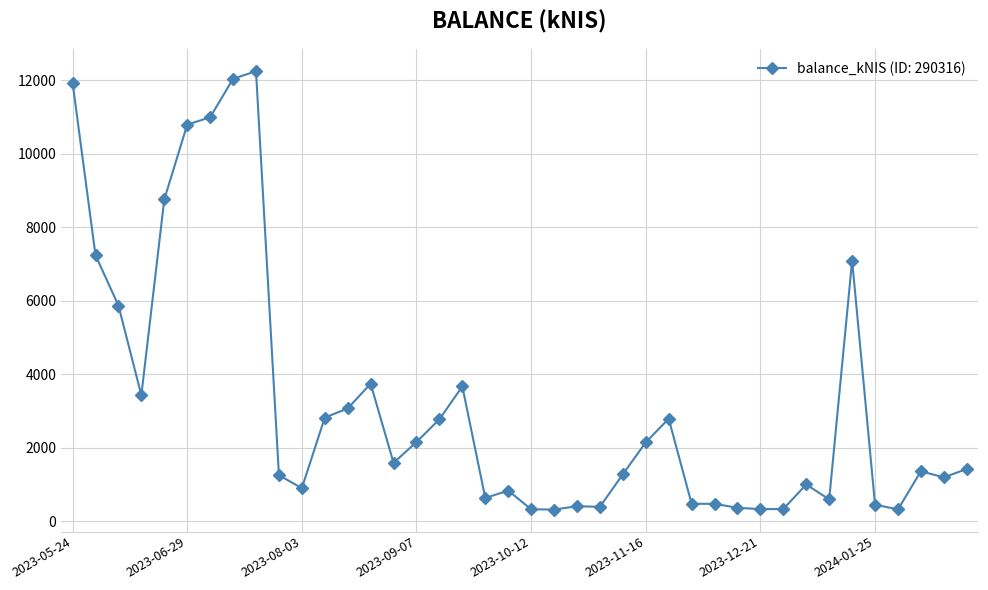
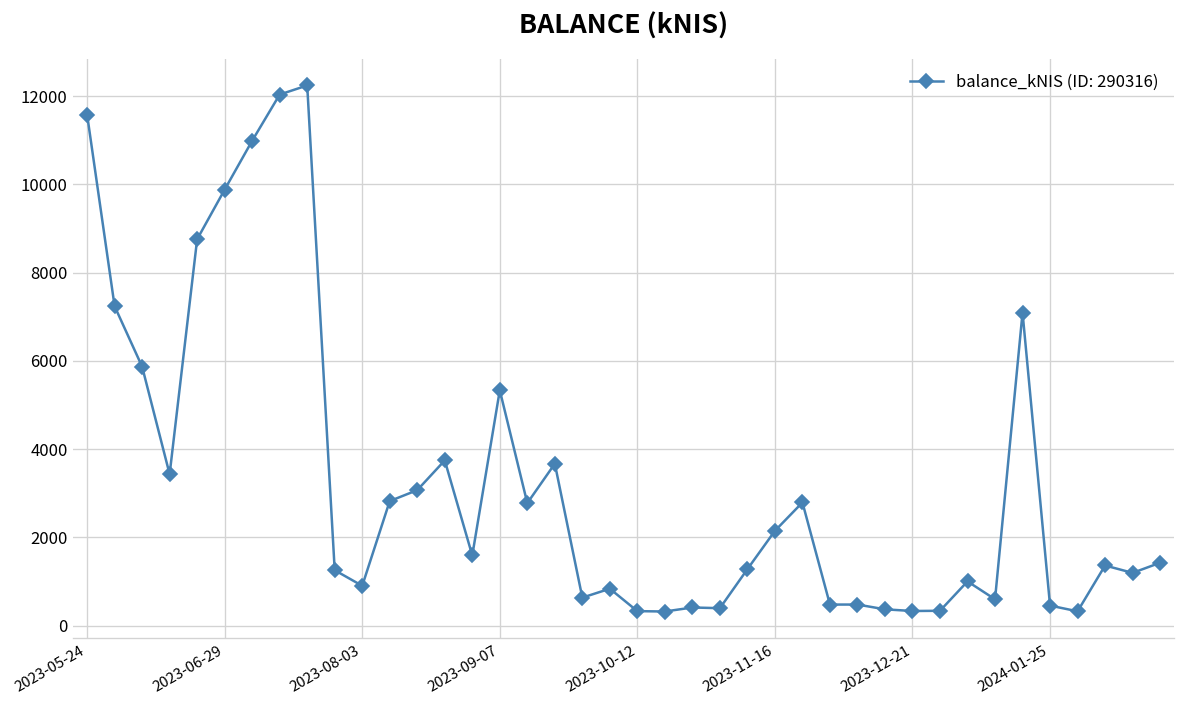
2023-05-24: 11900 -> 11600
2023-06-29: 10800 -> 9900
2023-09-07: 2200 -> 5300
